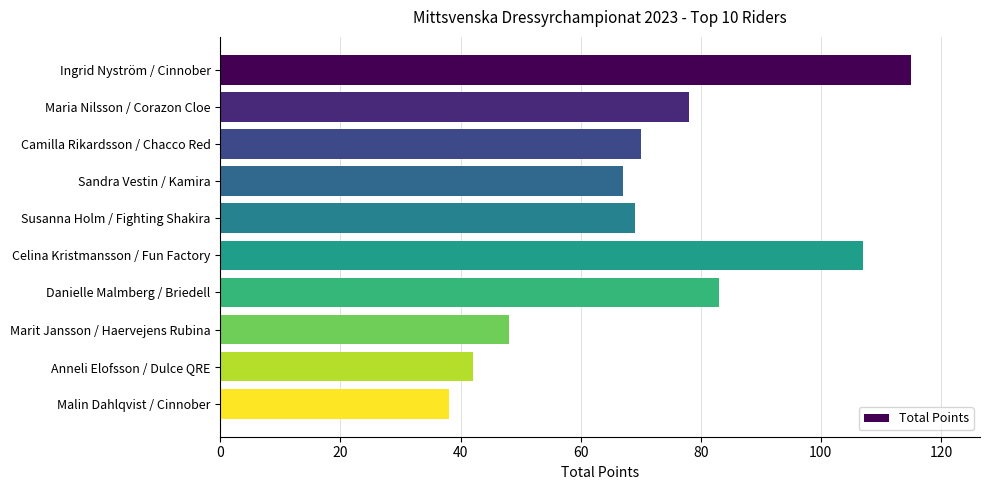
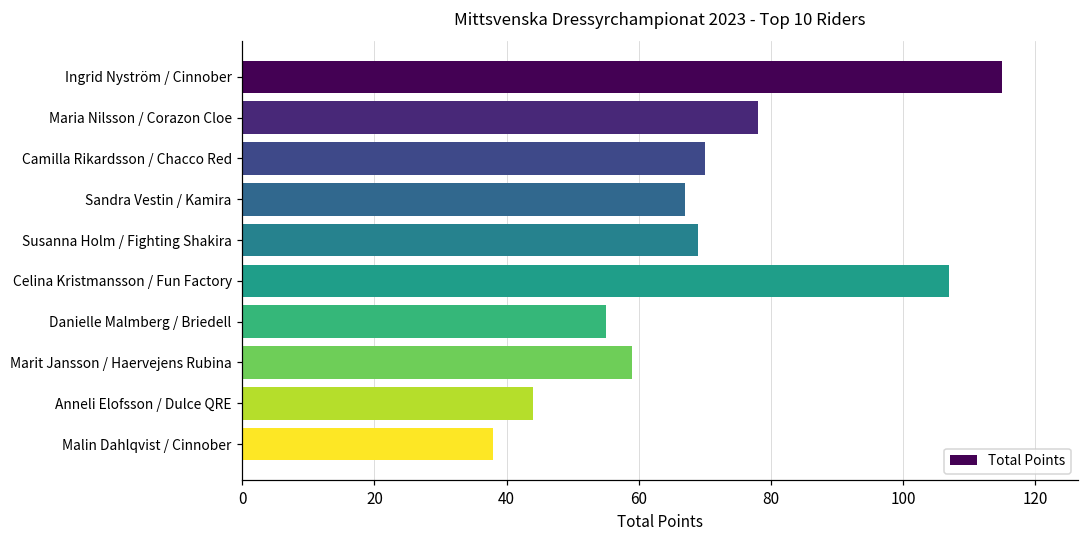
Danielle Malmberg / Briedell: 83 -> 55
Marit Jansson / Haervejens Rubina: 48 -> 59
Anneli Elofsson / Dulce QRE: 42 -> 44
